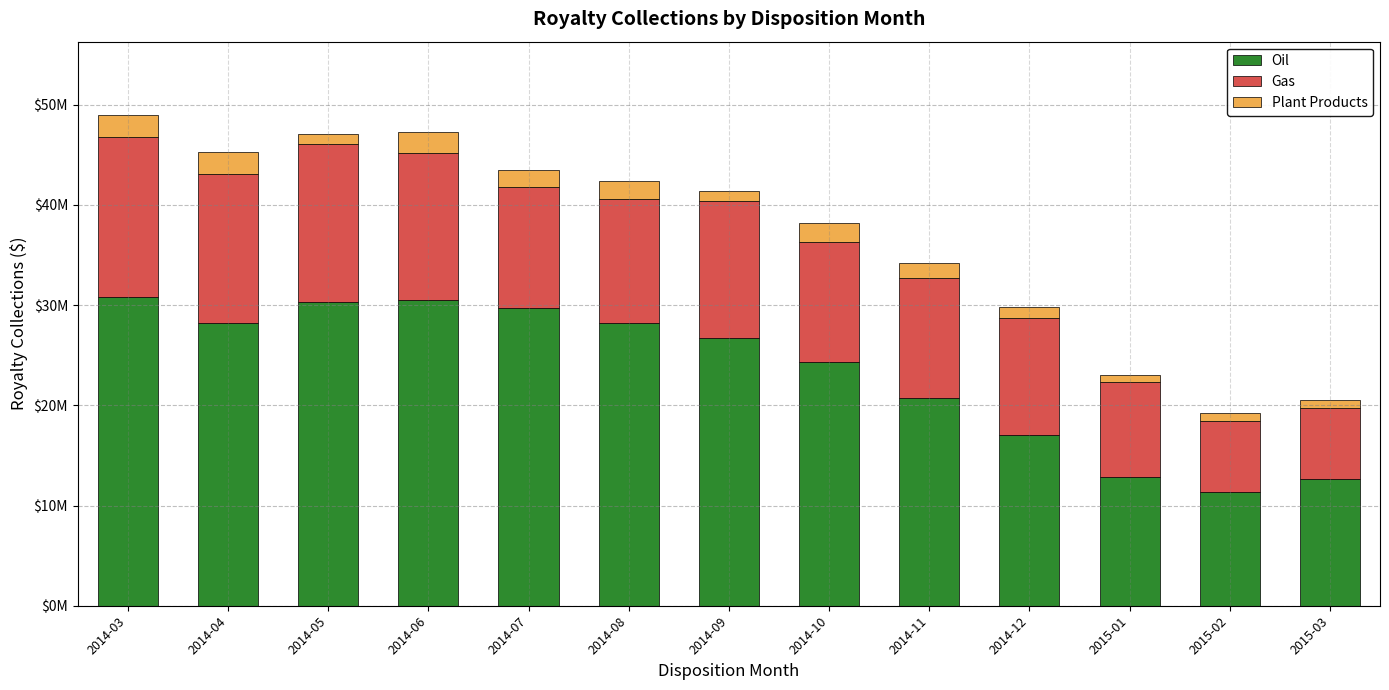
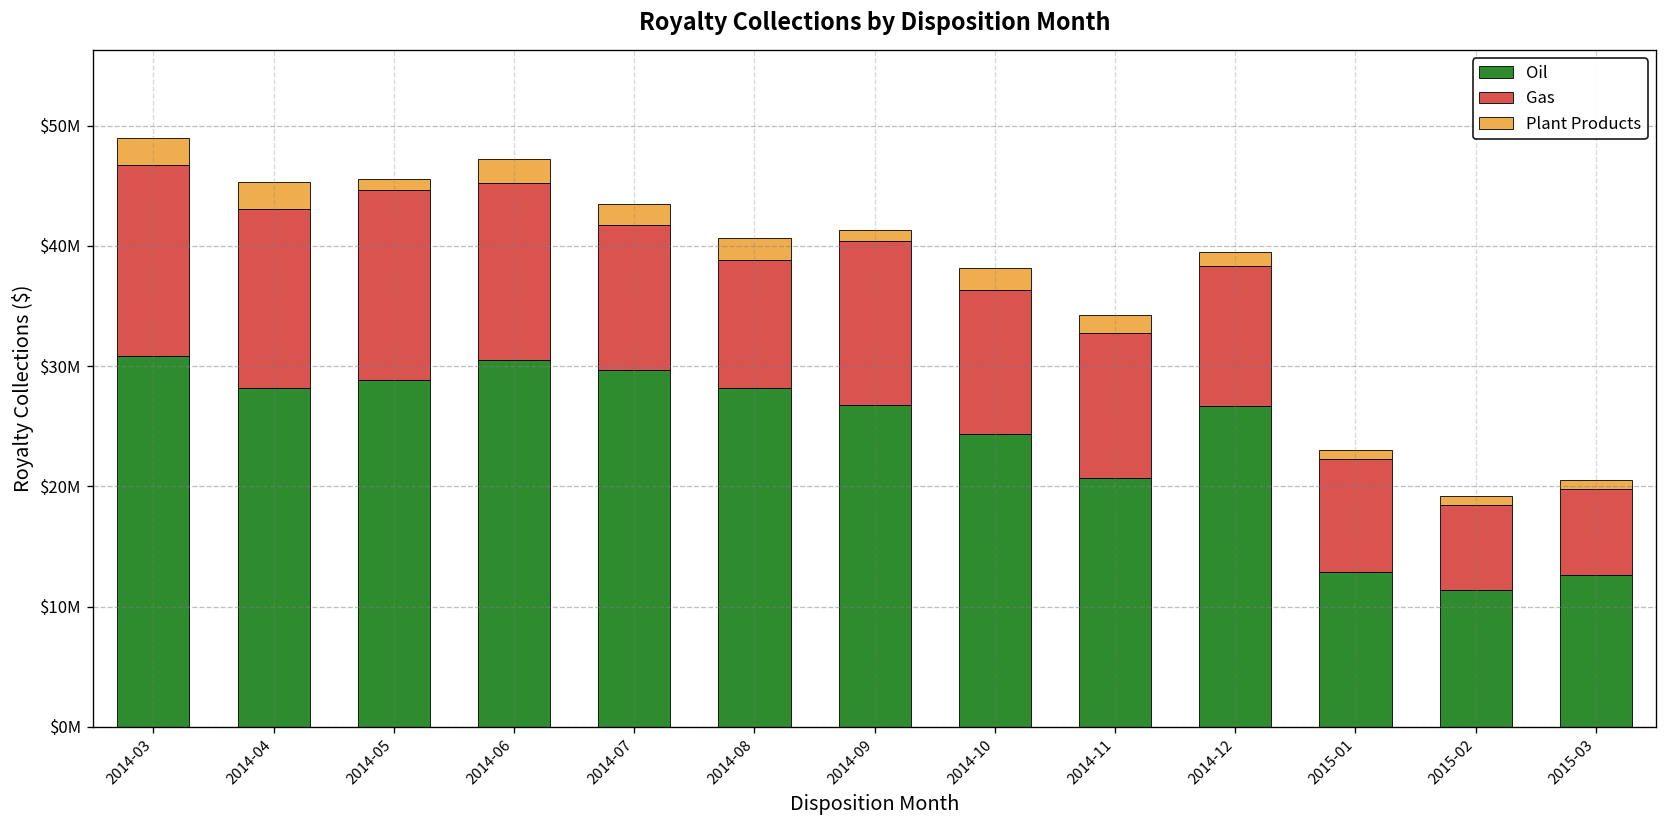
Oil, 2014-05: $30300000 -> $28800000
Gas, 2014-08: $12400000 -> $10600000
Oil, 2014-12: $17100000 -> $26700000
